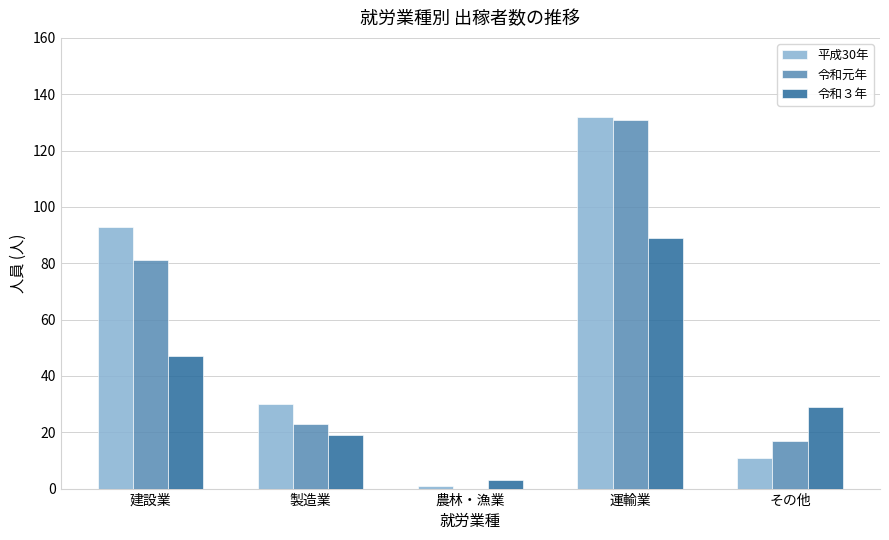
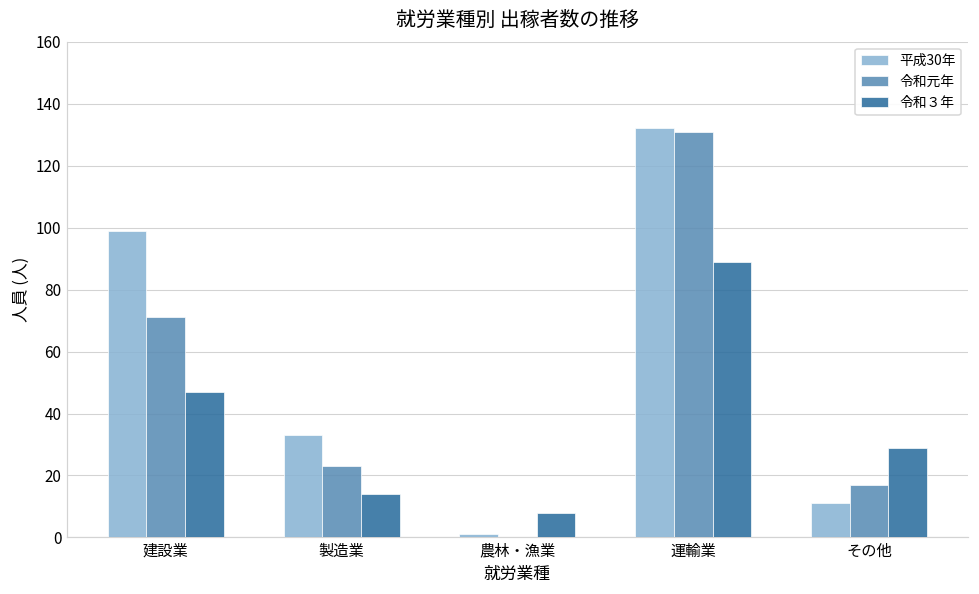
平成30年, 建設業: 93 -> 99
令和元年, 建設業: 81 -> 71
平成30年, 製造業: 30 -> 33
令和３年, 製造業: 19 -> 14
令和３年, 農林・漁業: 3 -> 8
